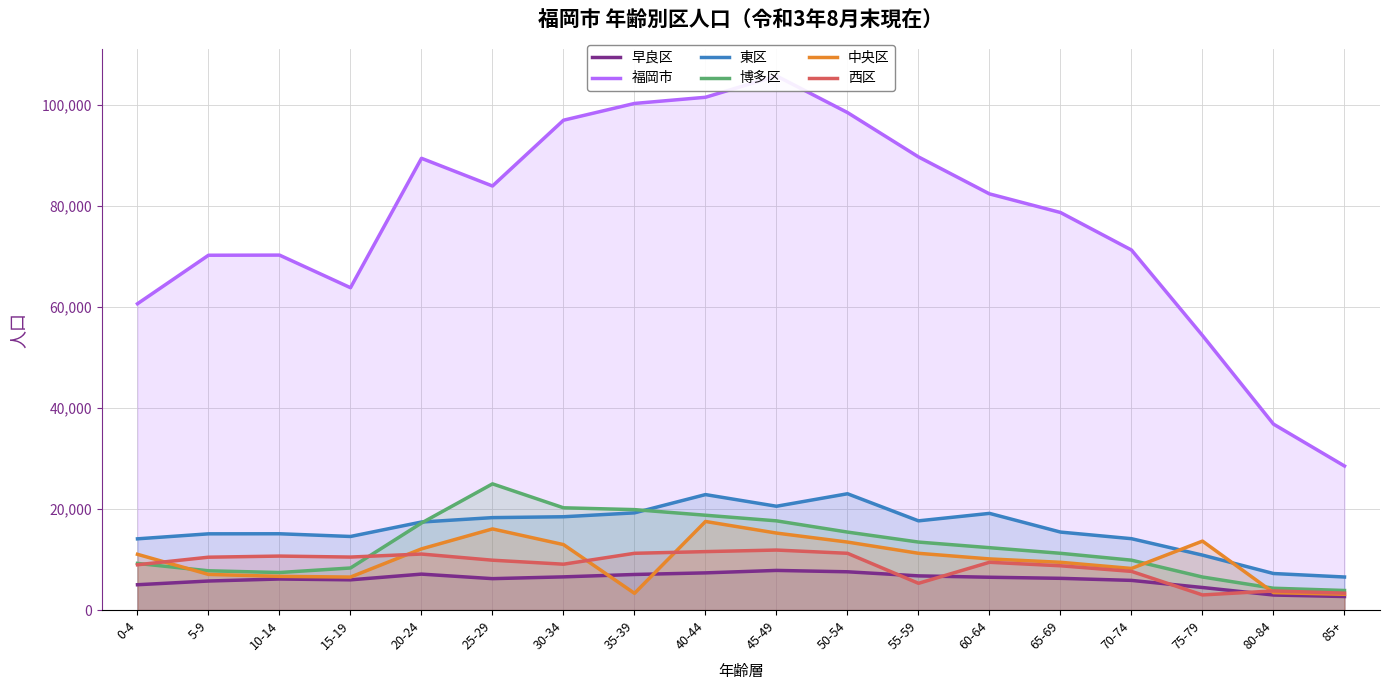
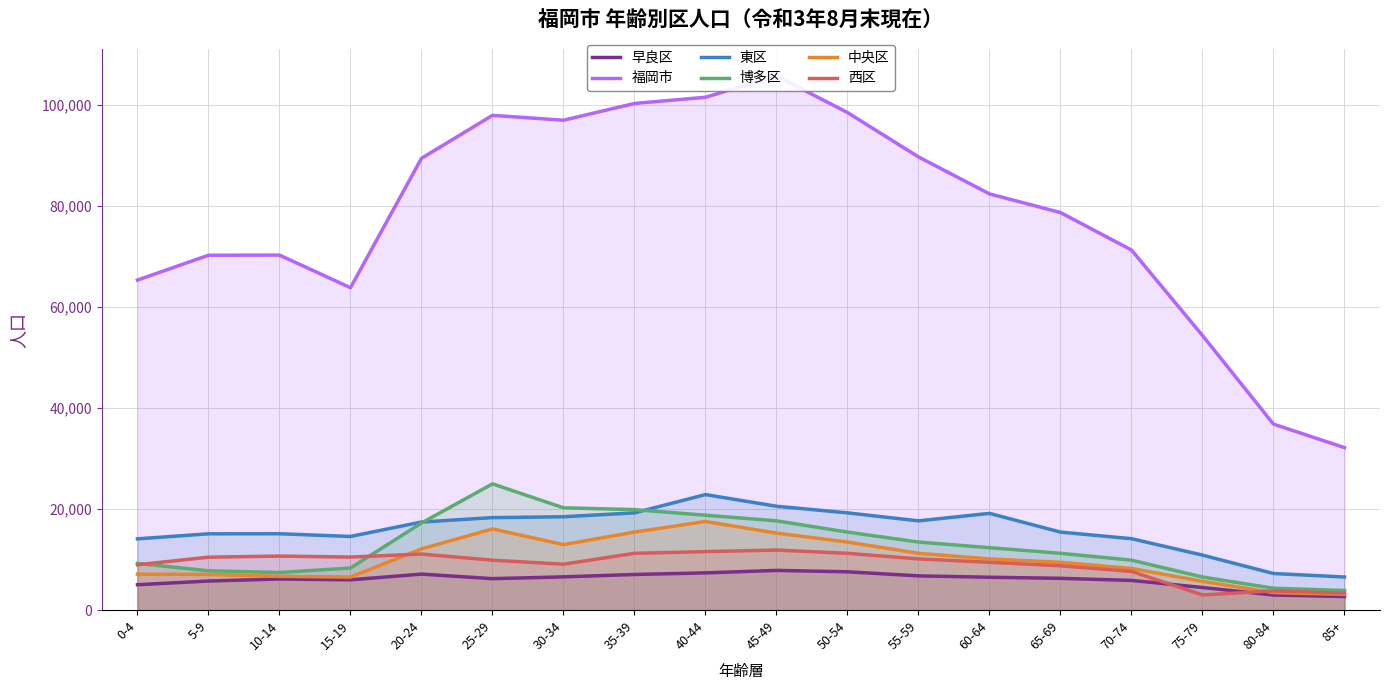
福岡市, 0-4: 61,000 -> 65,000
中央区, 0-4: 11,000 -> 7,000
福岡市, 25-29: 84,000 -> 98,000
中央区, 35-39: 3,000 -> 15,000
東区, 50-54: 23,000 -> 19,000
西区, 55-59: 5,000 -> 10,000
中央区, 75-79: 14,000 -> 6,000
福岡市, 85+: 29,000 -> 32,000
